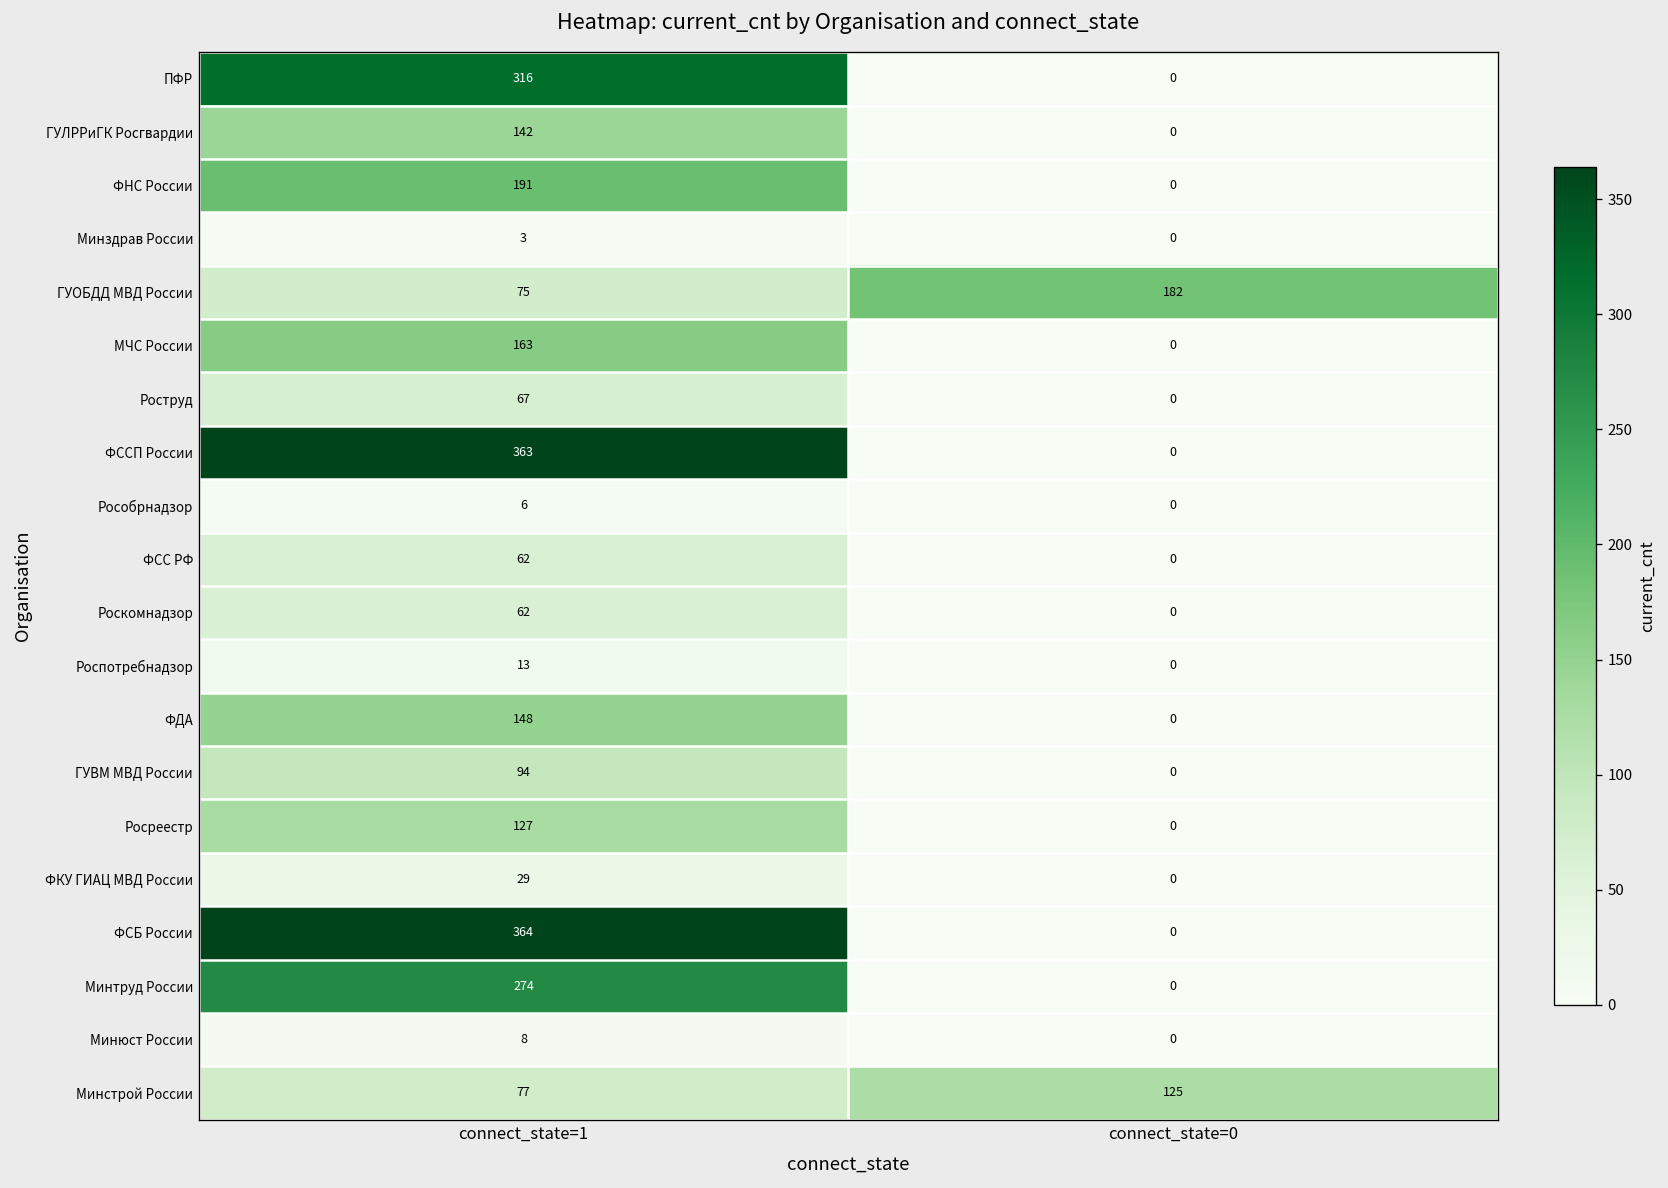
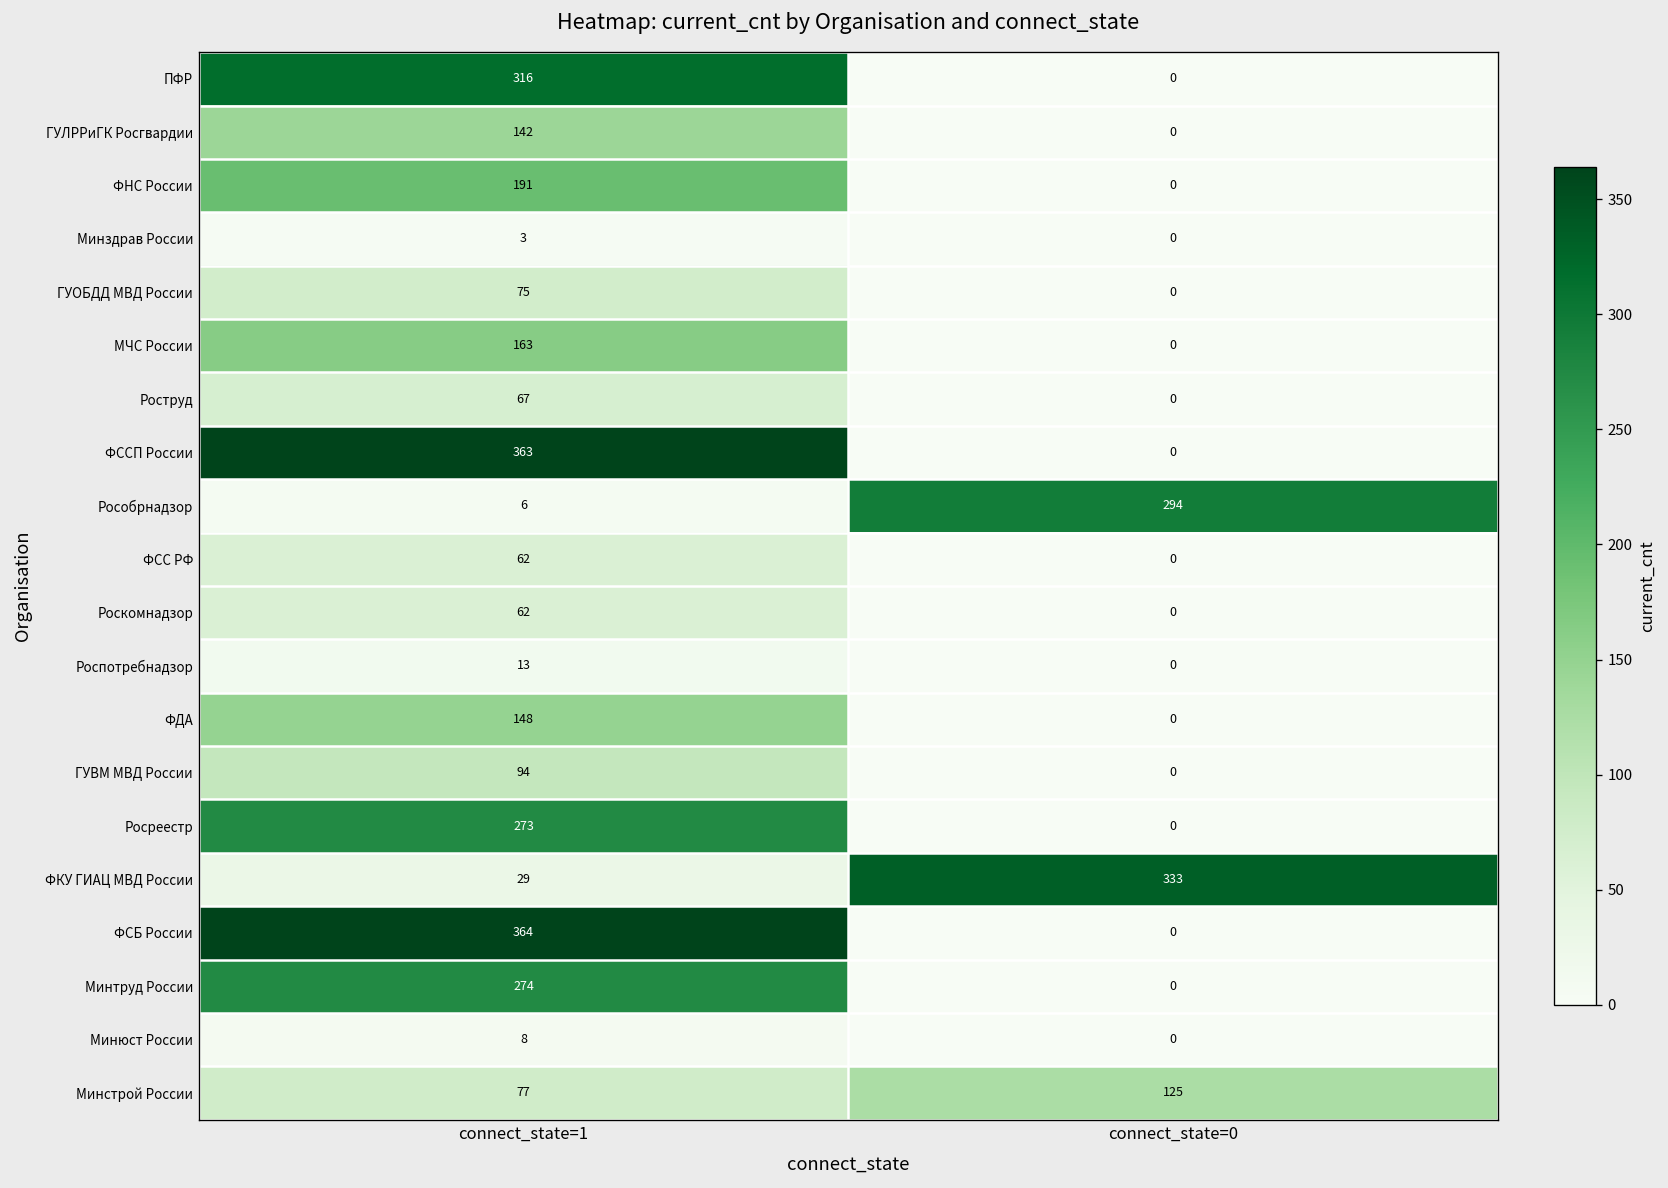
ГУОБДД МВД России, connect_state=0: 182 -> 0
Рособрнадзор, connect_state=0: 0 -> 294
Росреестр, connect_state=1: 127 -> 273
ФКУ ГИАЦ МВД России, connect_state=0: 0 -> 333
